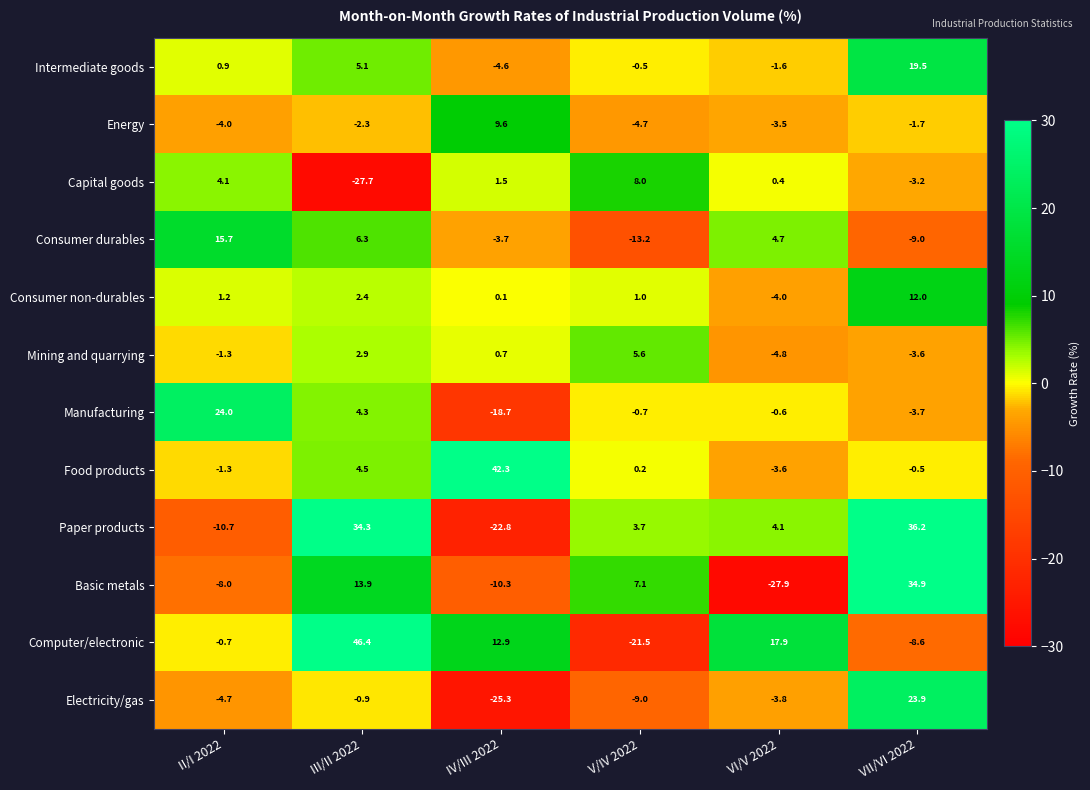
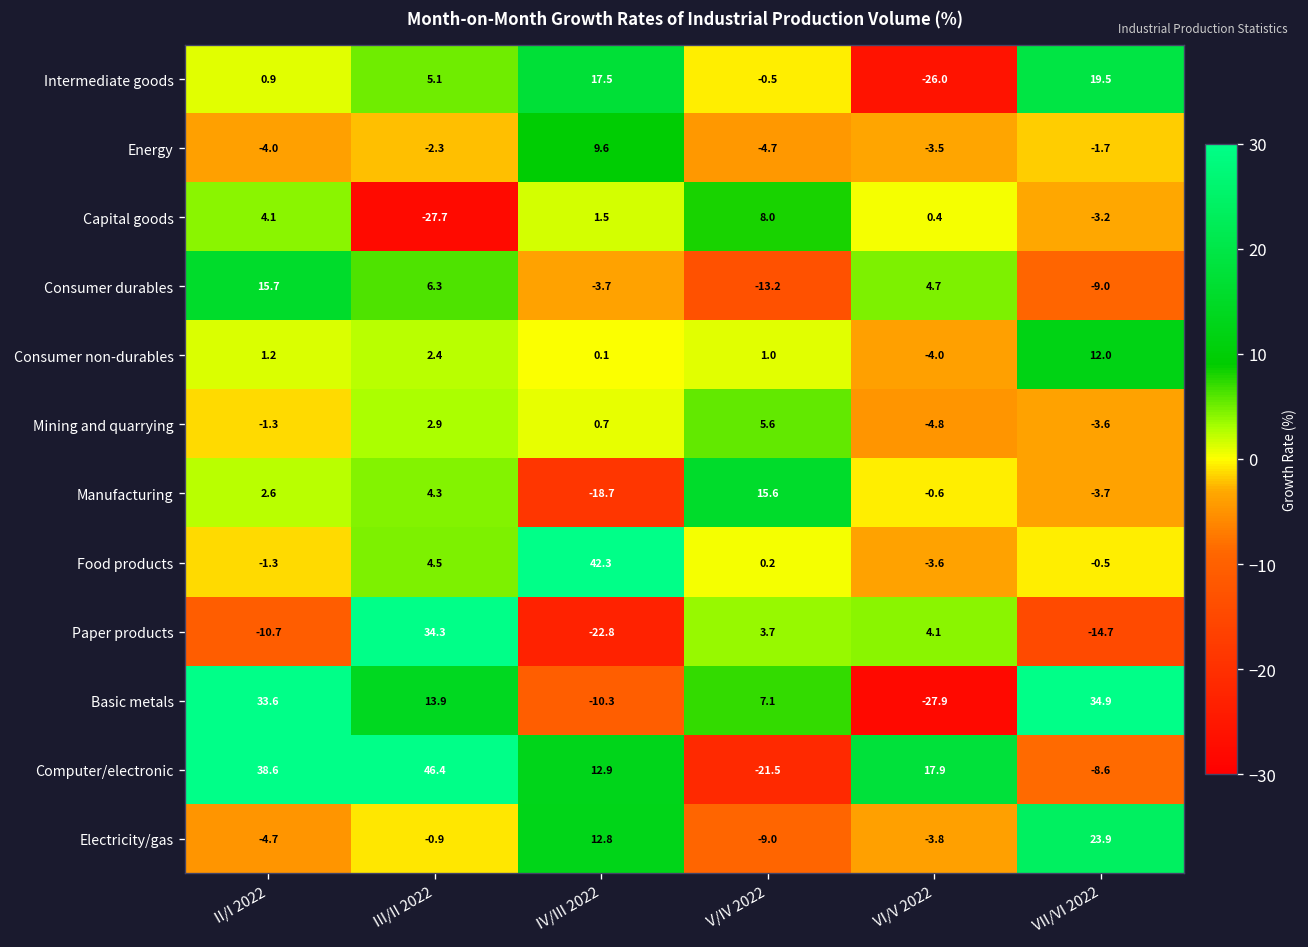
Intermediate goods, IV/III 2022: -4.6 -> 17.5
Intermediate goods, VI/V 2022: -1.6 -> -26.0
Manufacturing, II/I 2022: 24.0 -> 2.6
Manufacturing, V/IV 2022: -0.7 -> 15.6
Paper products, VII/VI 2022: 36.2 -> -14.7
Basic metals, II/I 2022: -8.0 -> 33.6
Computer/electronic, II/I 2022: -0.7 -> 38.6
Electricity/gas, IV/III 2022: -25.3 -> 12.8
